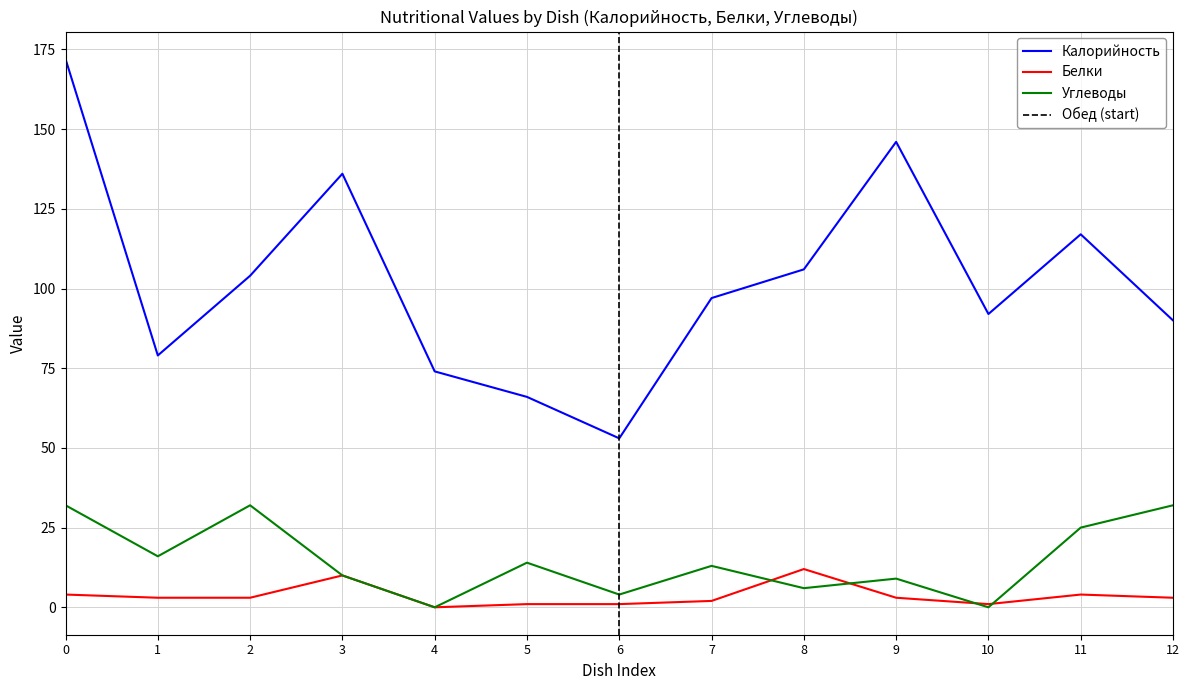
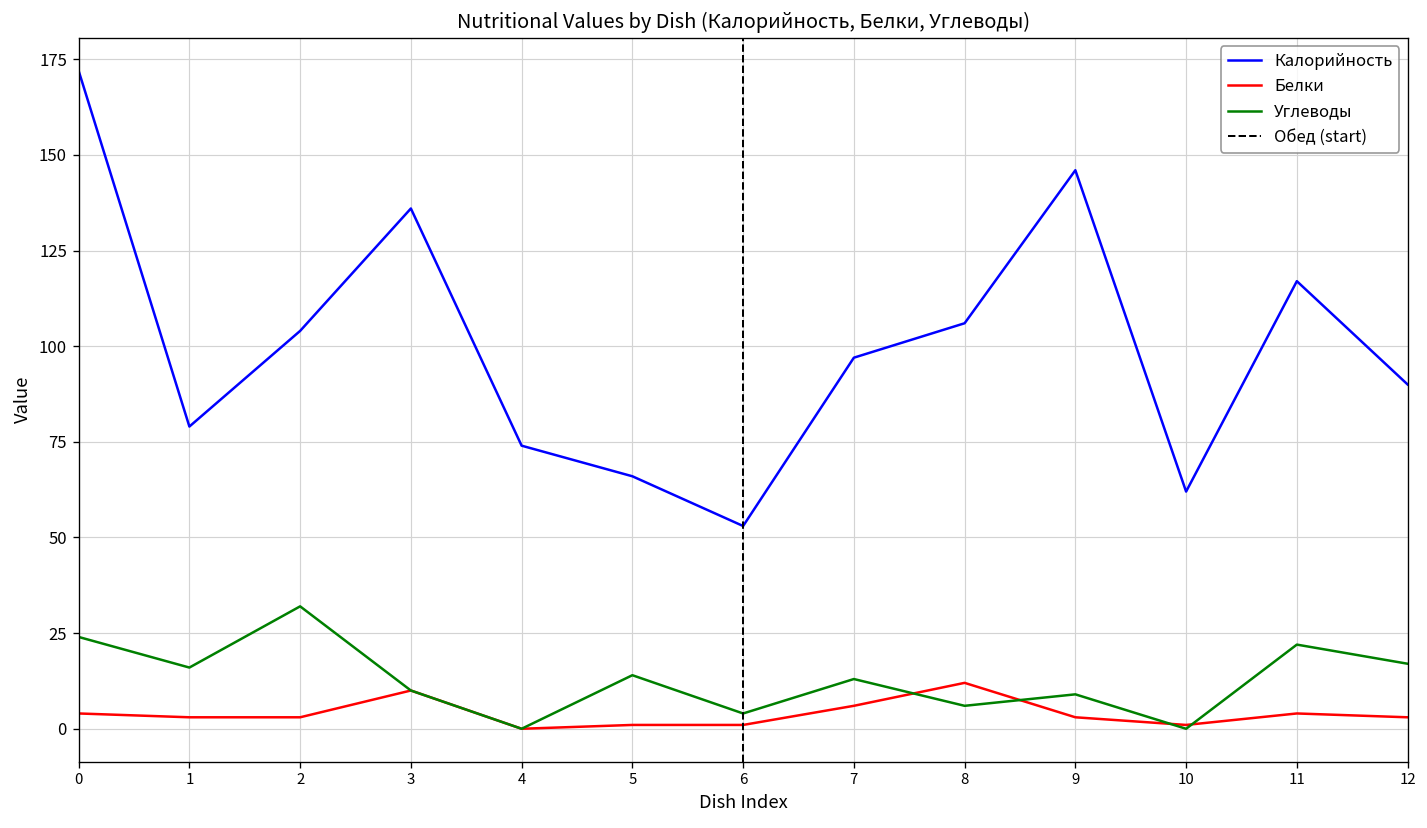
Углеводы, 0: 32 -> 24
Белки, 7: 2 -> 6
Калорийность, 10: 92 -> 62
Углеводы, 11: 25 -> 22
Углеводы, 12: 32 -> 17
